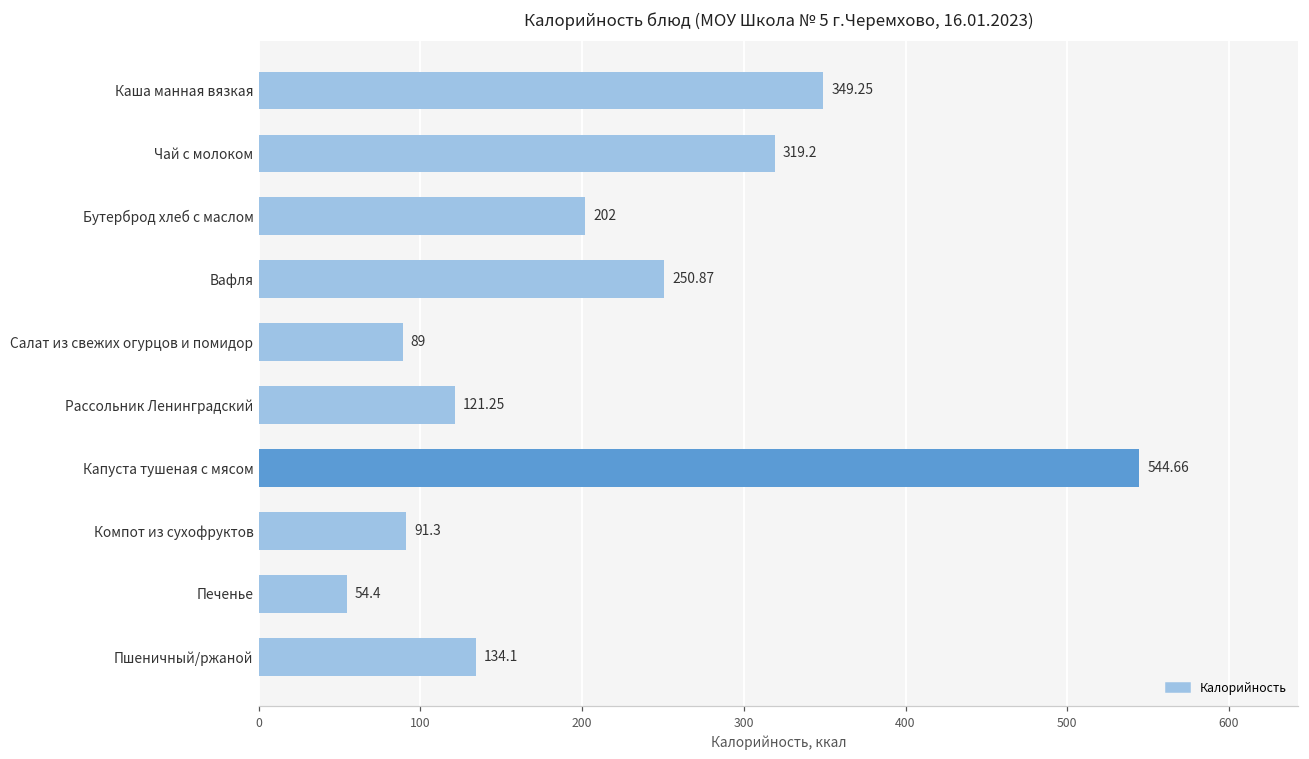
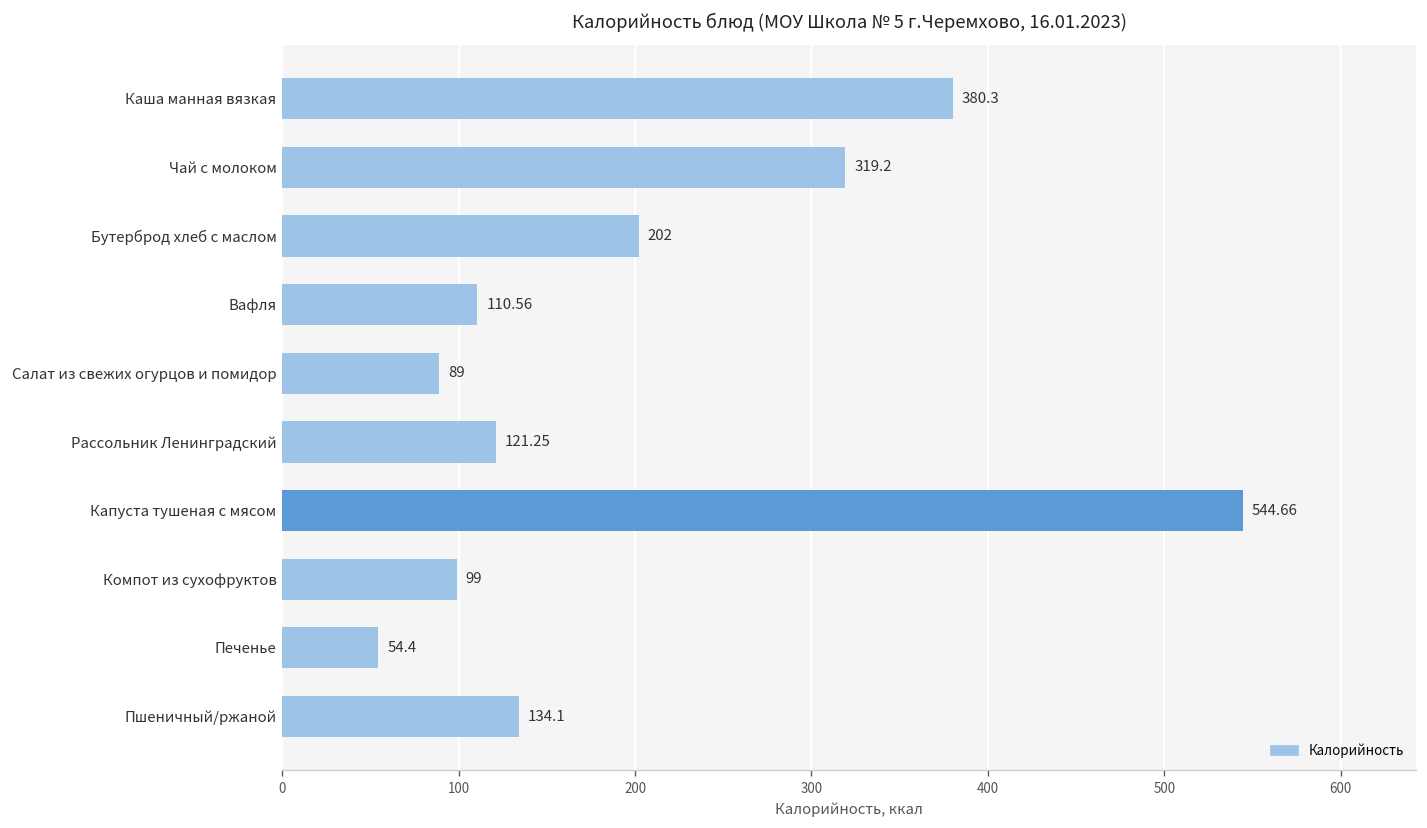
Каша манная вязкая: 349.25 -> 380.3
Вафля: 250.87 -> 110.56
Компот из сухофруктов: 91.3 -> 99
